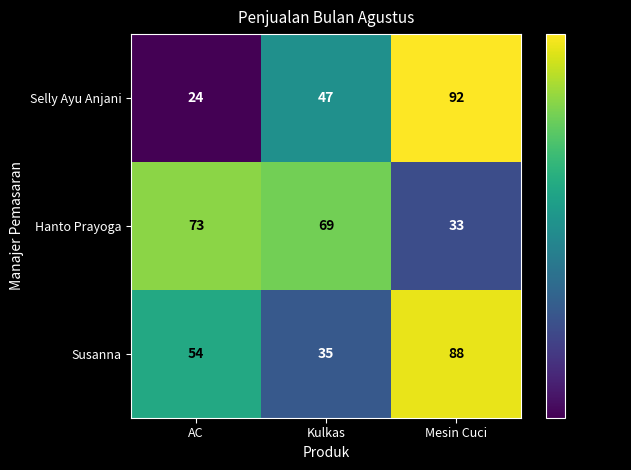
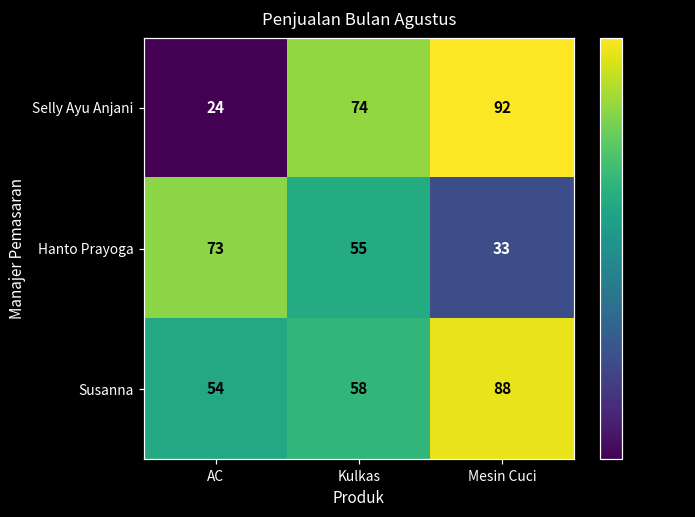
Selly Ayu Anjani, Kulkas: 47 -> 74
Hanto Prayoga, Kulkas: 69 -> 55
Susanna, Kulkas: 35 -> 58
